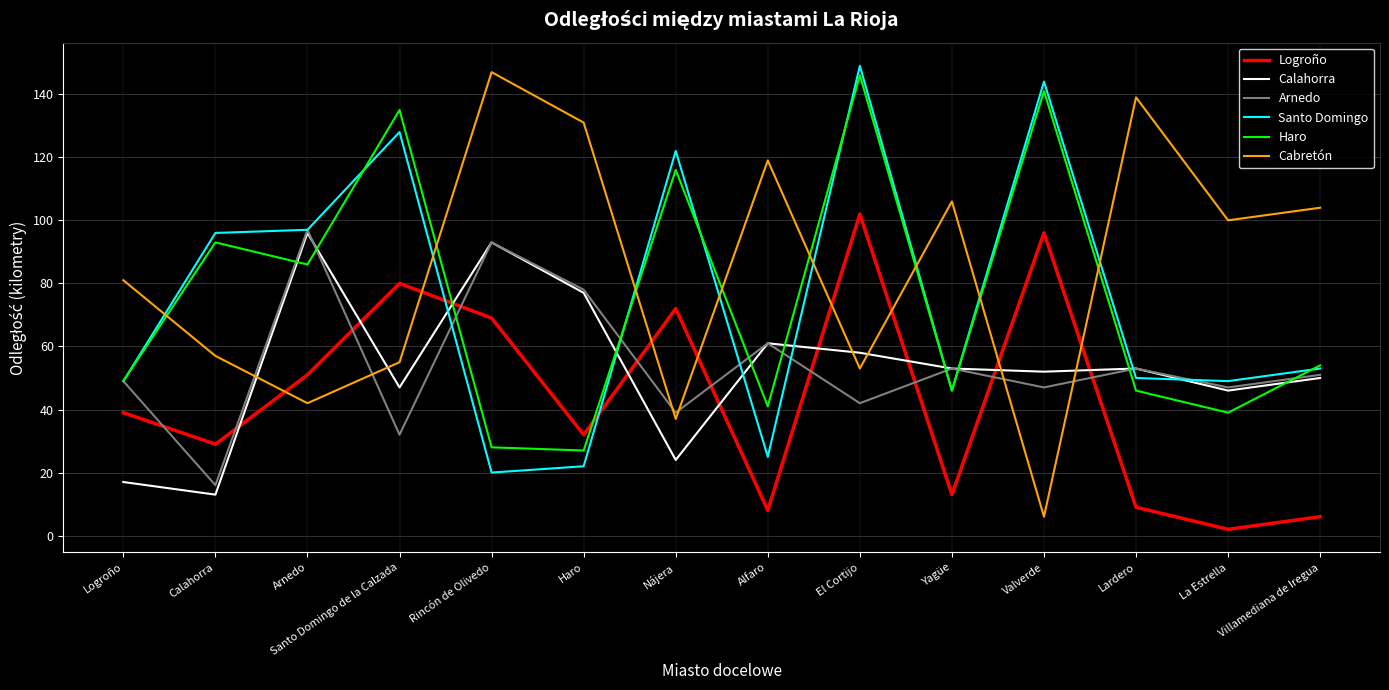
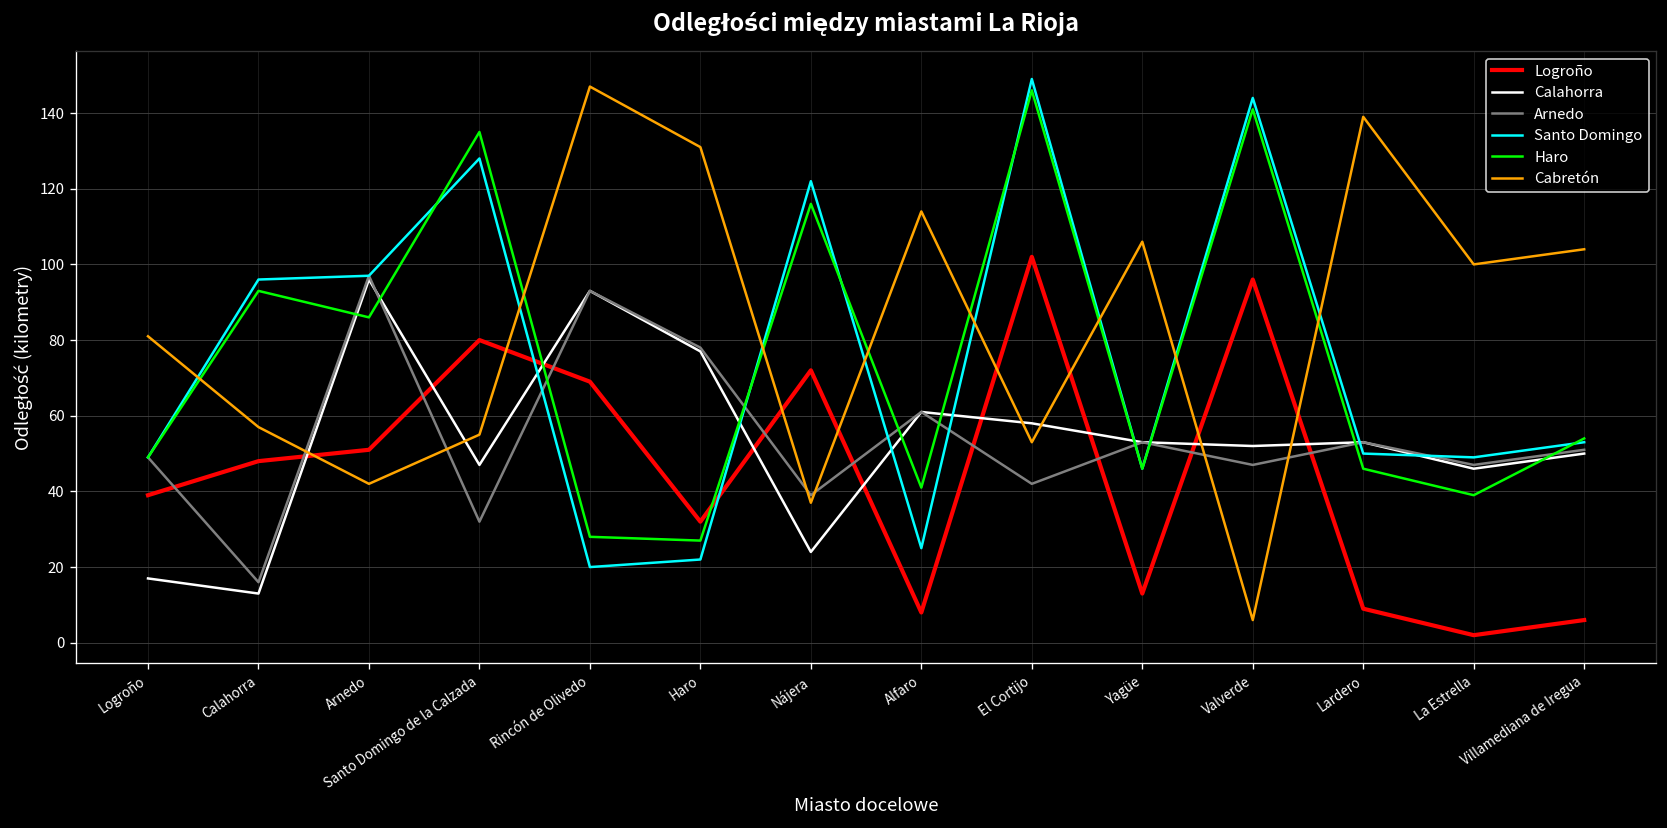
Logroño, Calahorra: 29 -> 48
Cabretón, Alfaro: 119 -> 114
